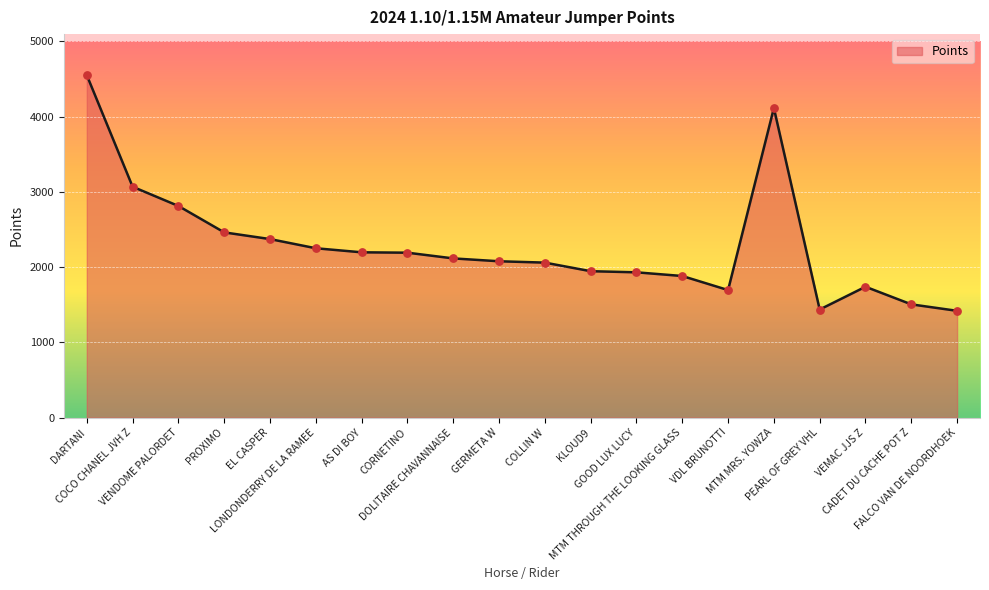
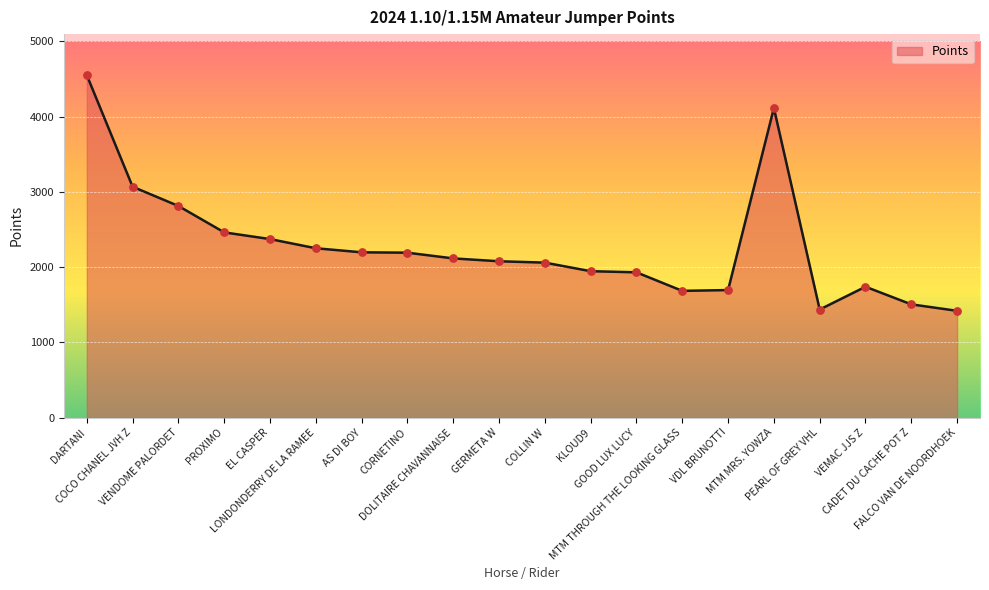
MTM THROUGH THE LOOKING GLASS: 1900 -> 1700
